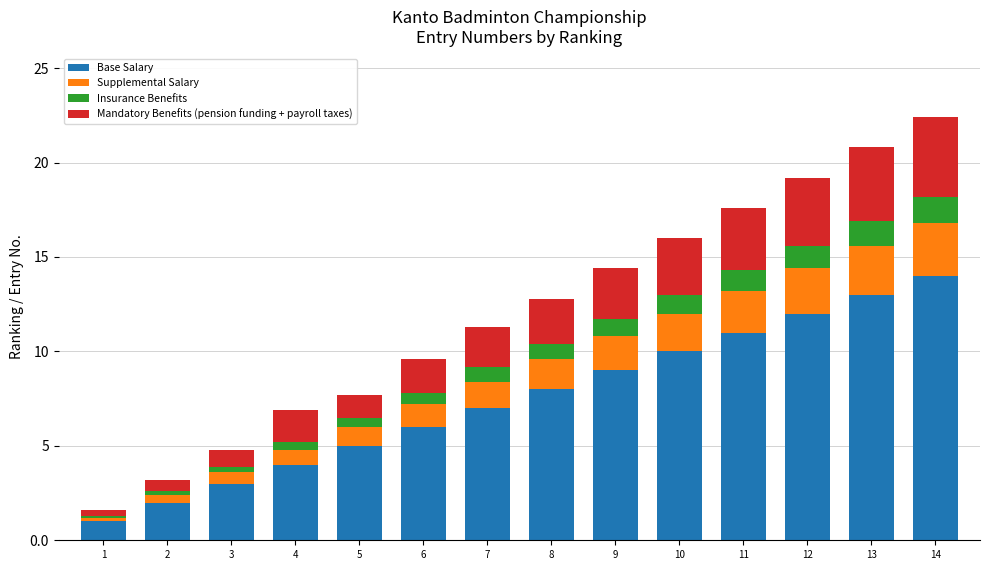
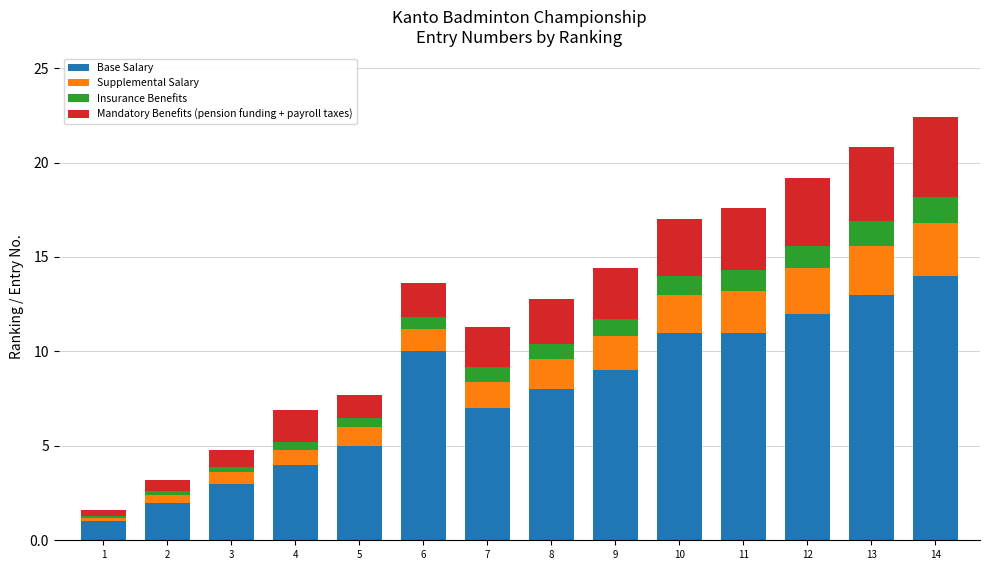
Base Salary, 6: 6 -> 10
Base Salary, 10: 10 -> 11
